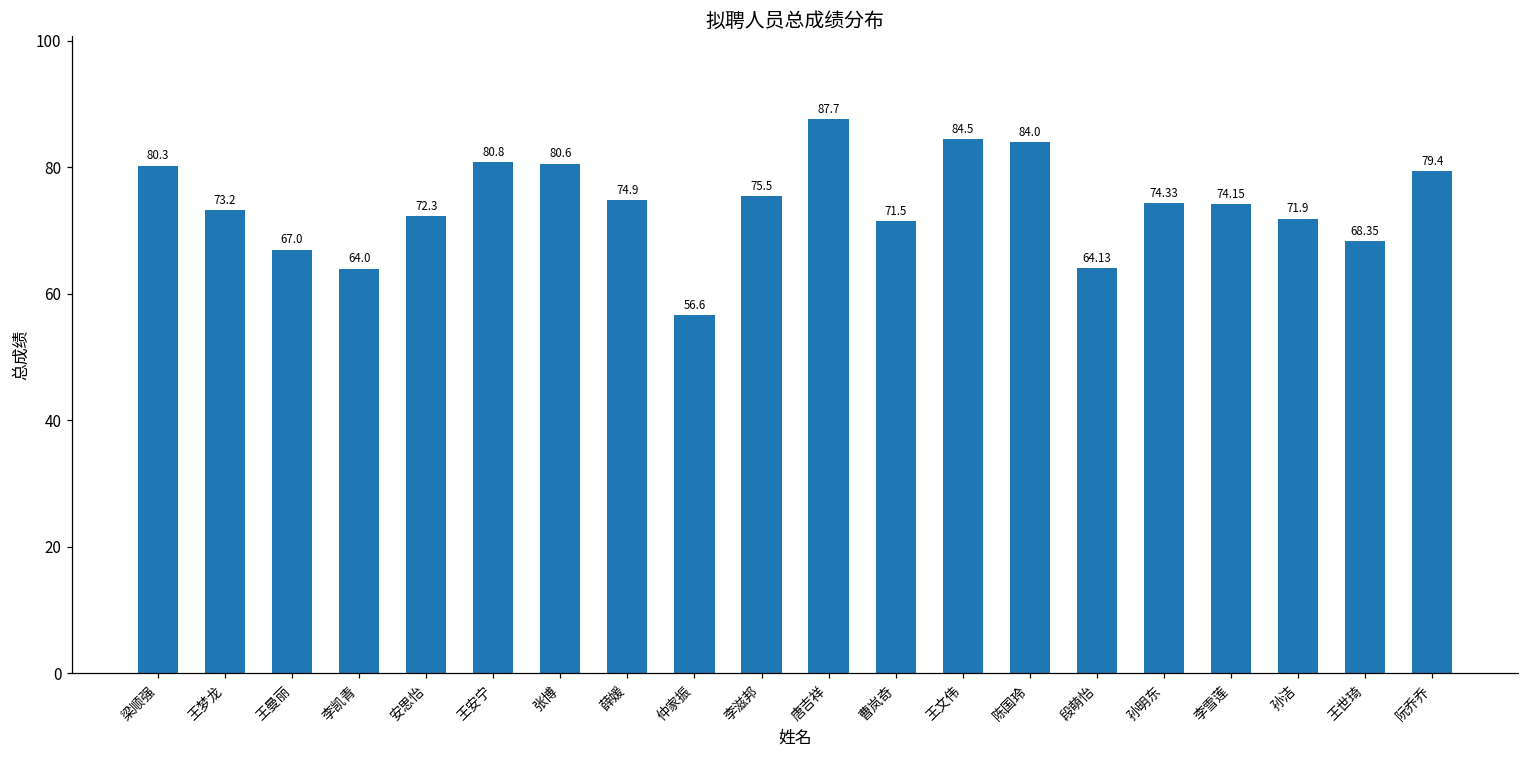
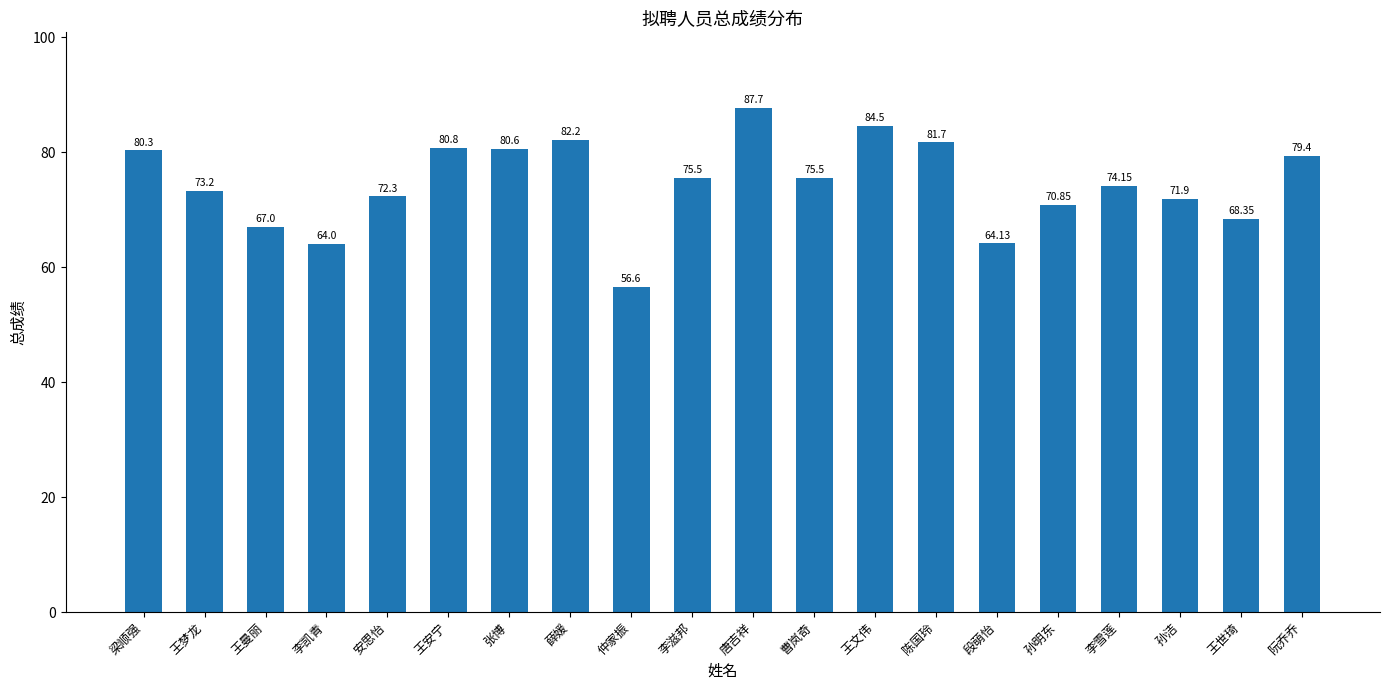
薛媛: 74.9 -> 82.2
曹岚奇: 71.5 -> 75.5
陈国玲: 84.0 -> 81.7
孙明东: 74.33 -> 70.85
